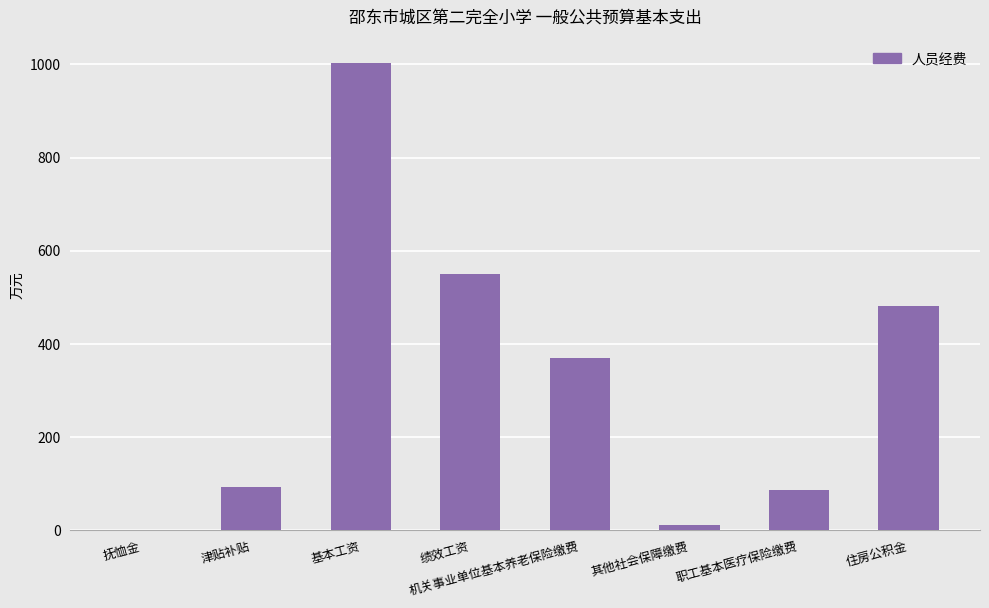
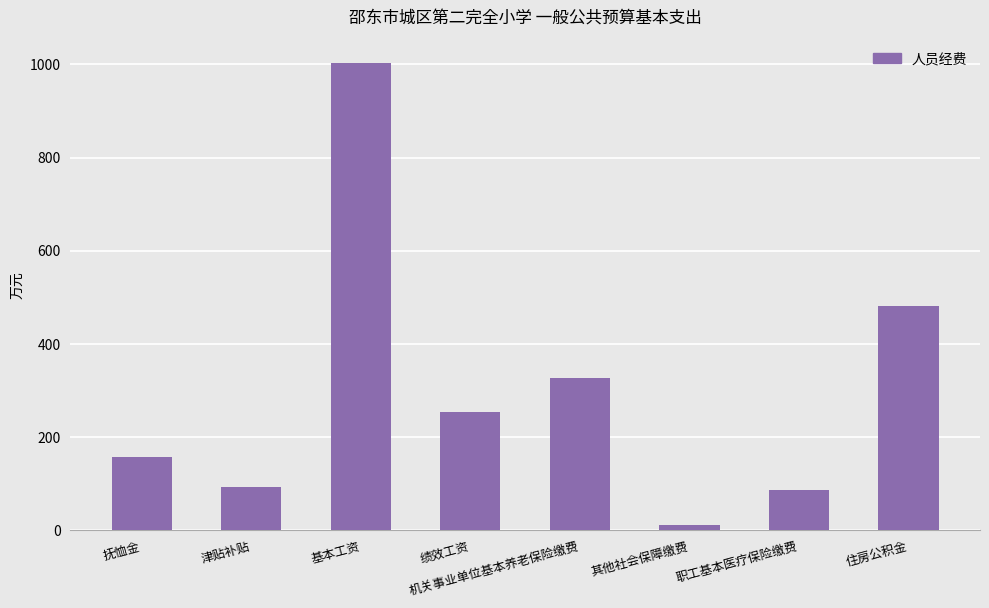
抚恤金: 0 -> 160
绩效工资: 550 -> 250
机关事业单位基本养老保险缴费: 370 -> 330
